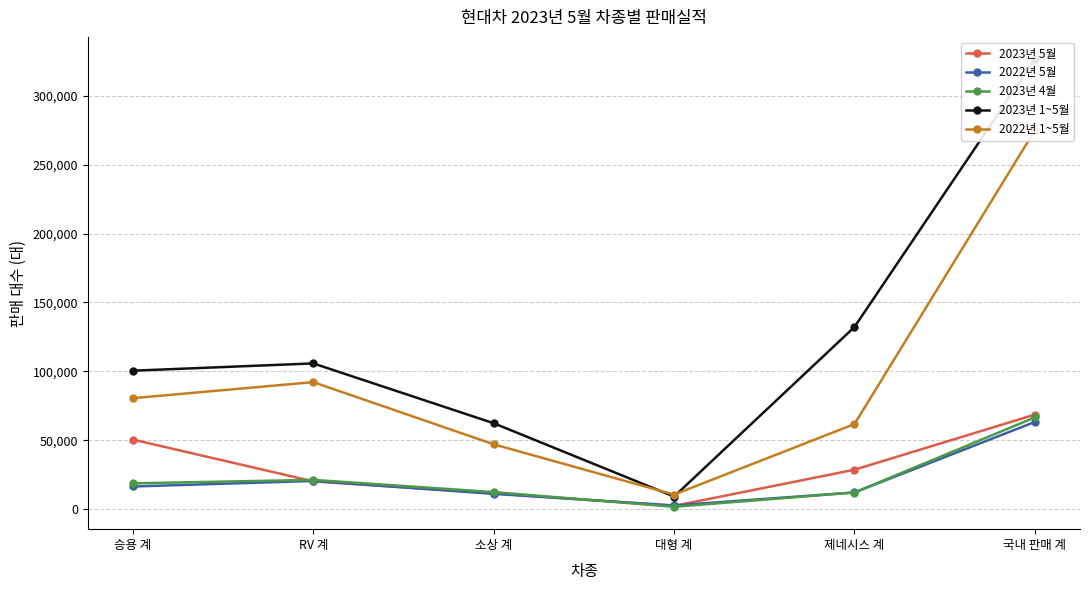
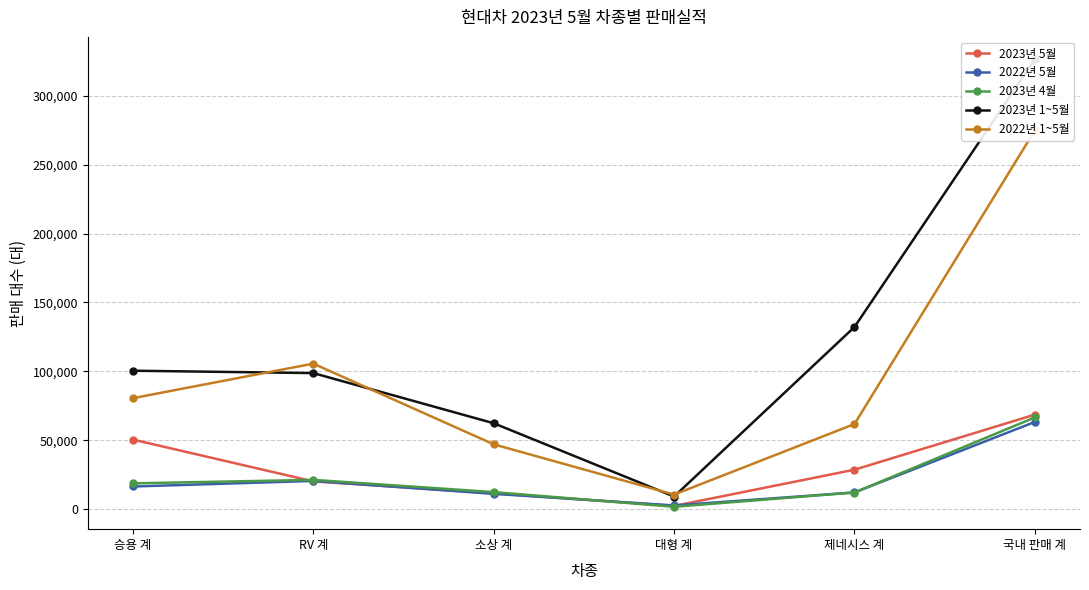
2023년 1~5월, RV 계: 106,000 -> 99,000
2022년 1~5월, RV 계: 92,000 -> 106,000
